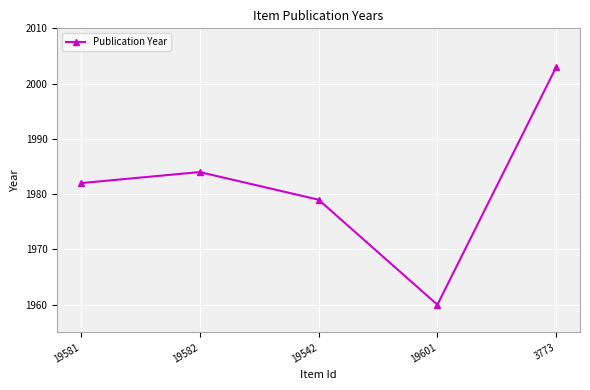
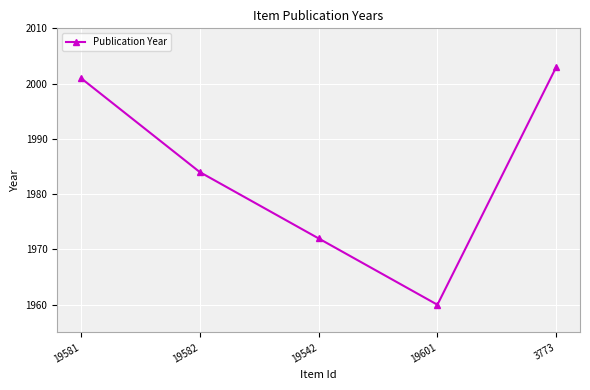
19581: 1982 -> 2001
19542: 1979 -> 1972
